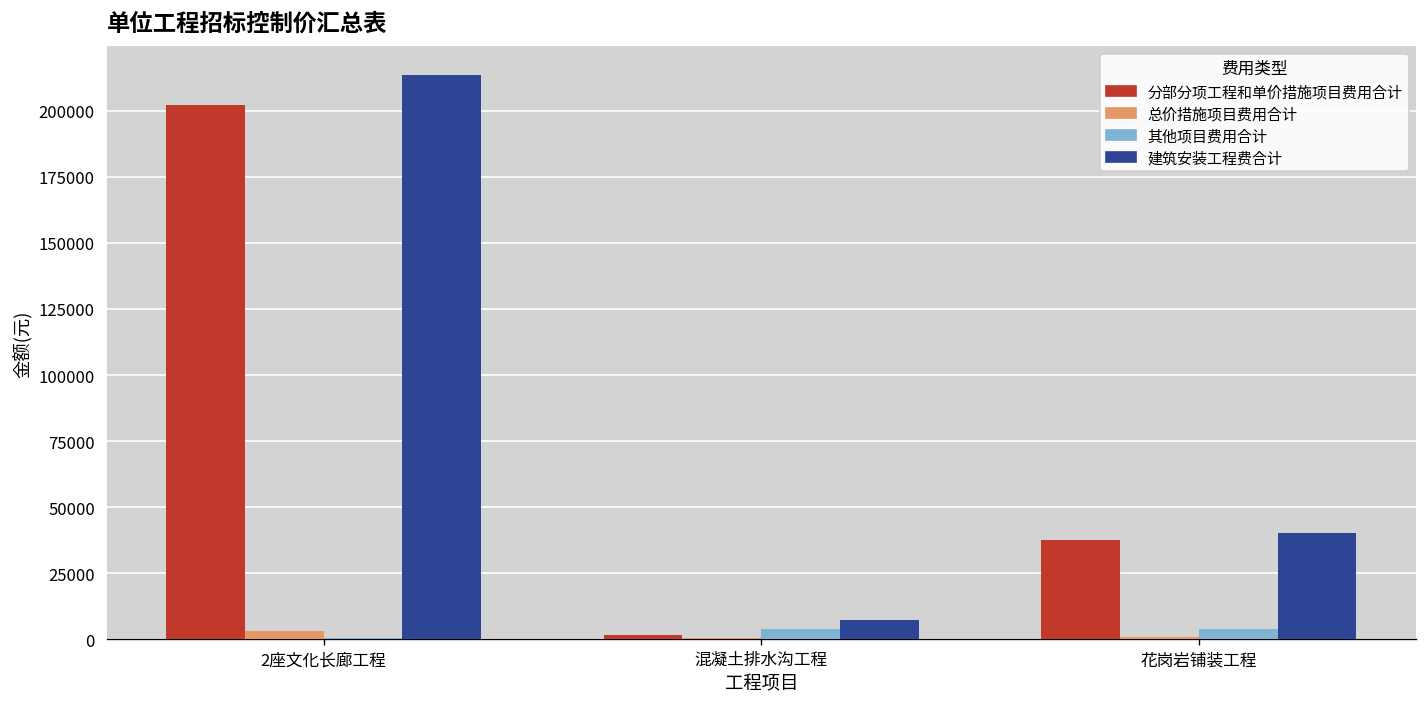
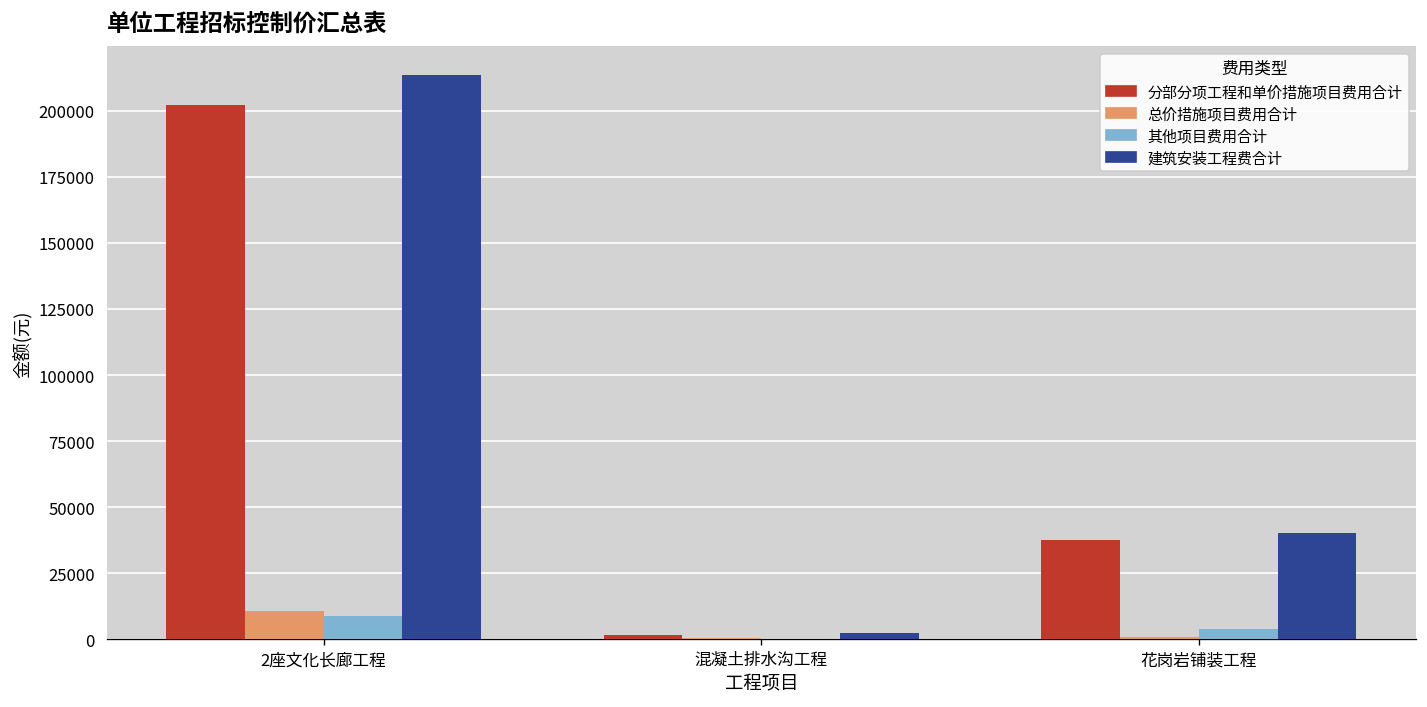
总价措施项目费用合计, 2座文化长廊工程: 3000 -> 11000
其他项目费用合计, 2座文化长廊工程: 0 -> 9000
其他项目费用合计, 混凝土排水沟工程: 4000 -> 0
建筑安装工程费合计, 混凝土排水沟工程: 7000 -> 2000
